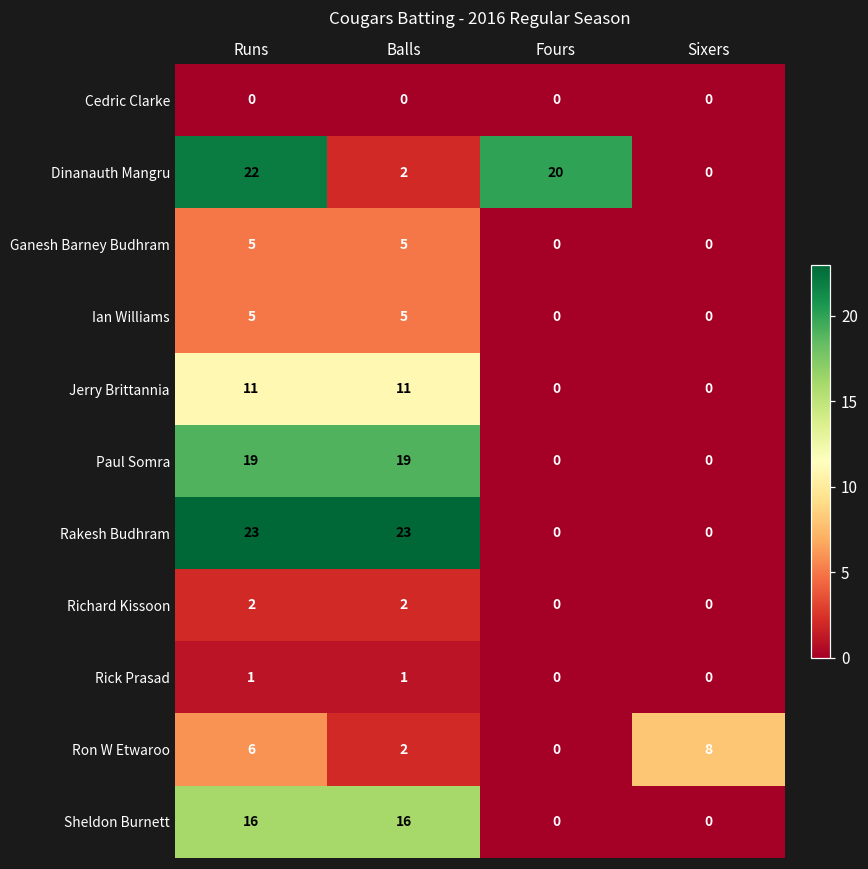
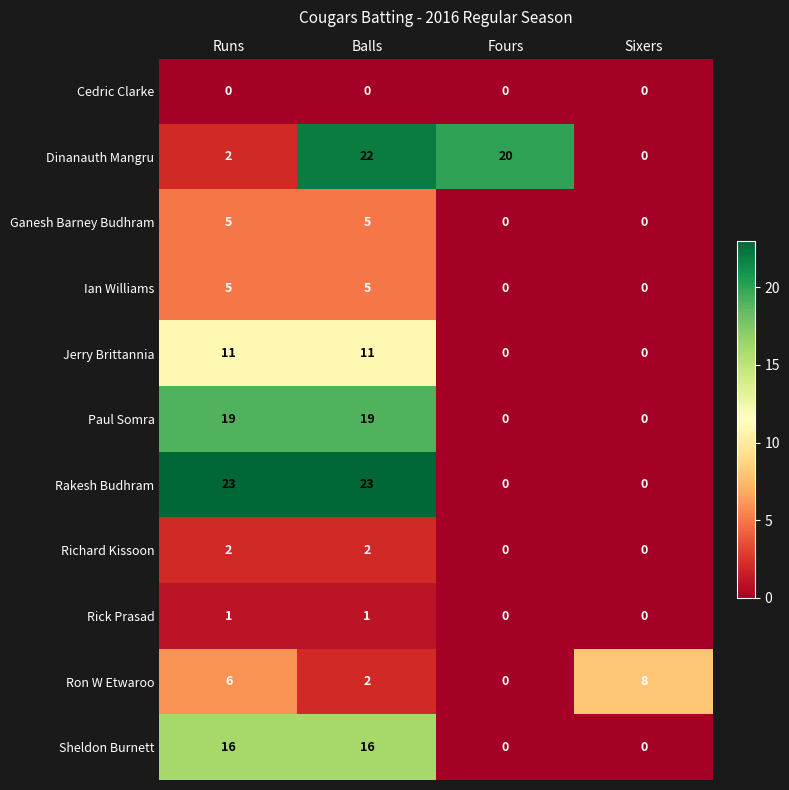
Dinanauth Mangru, Runs: 22 -> 2
Dinanauth Mangru, Balls: 2 -> 22
